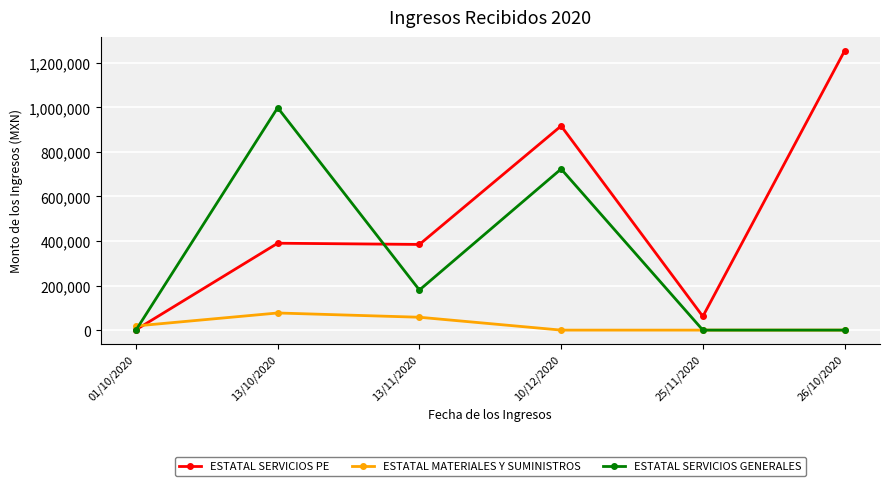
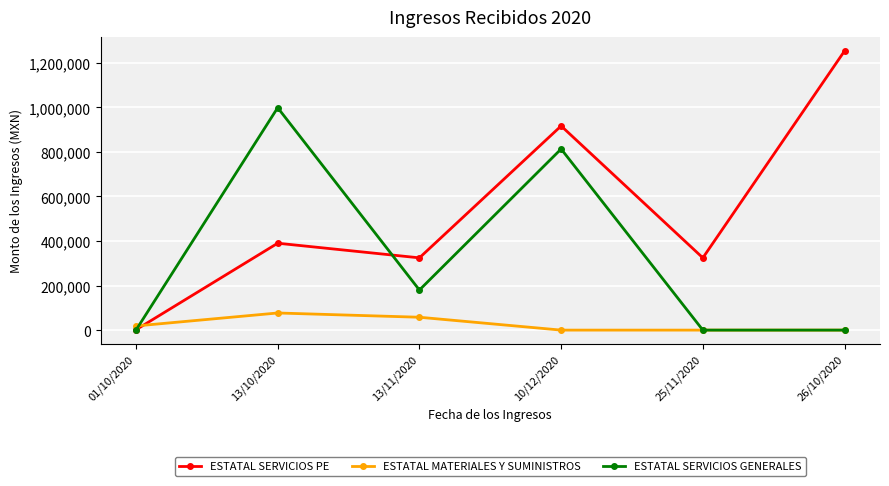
ESTATAL SERVICIOS PE, 13/11/2020: 380,000 -> 320,000
ESTATAL SERVICIOS GENERALES, 10/12/2020: 720,000 -> 810,000
ESTATAL SERVICIOS PE, 25/11/2020: 60,000 -> 320,000
